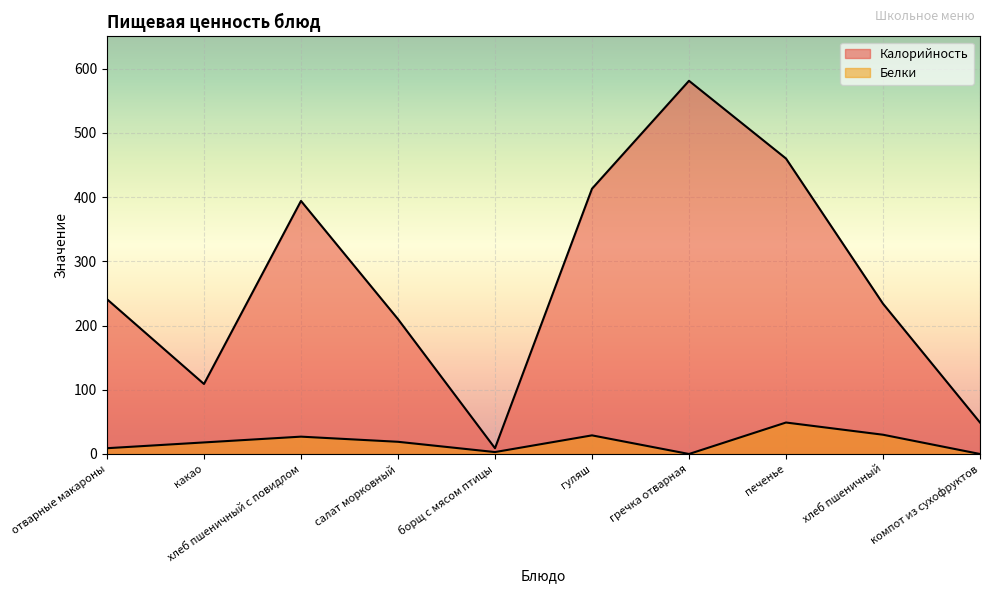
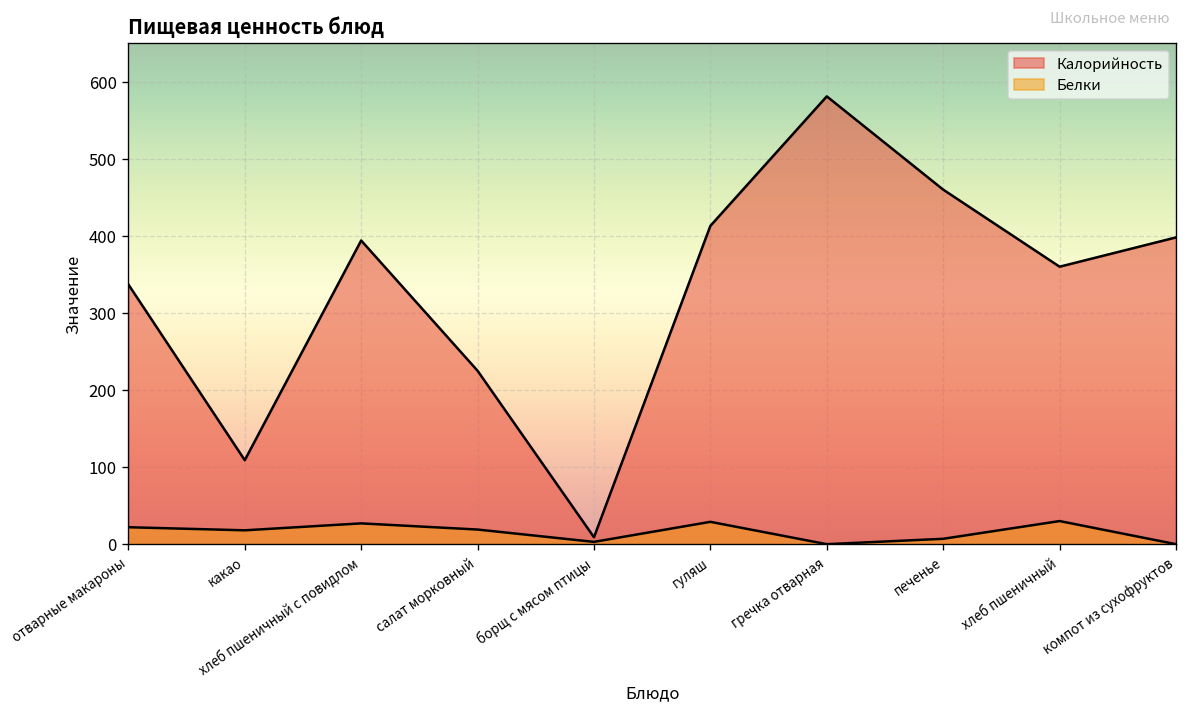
Калорийность, отварные макароны: 240 -> 340
Белки, отварные макароны: 10 -> 20
Калорийность, салат морковный: 210 -> 230
Белки, печенье: 50 -> 10
Калорийность, хлеб пшеничный: 230 -> 360
Калорийность, компот из сухофруктов: 50 -> 400
